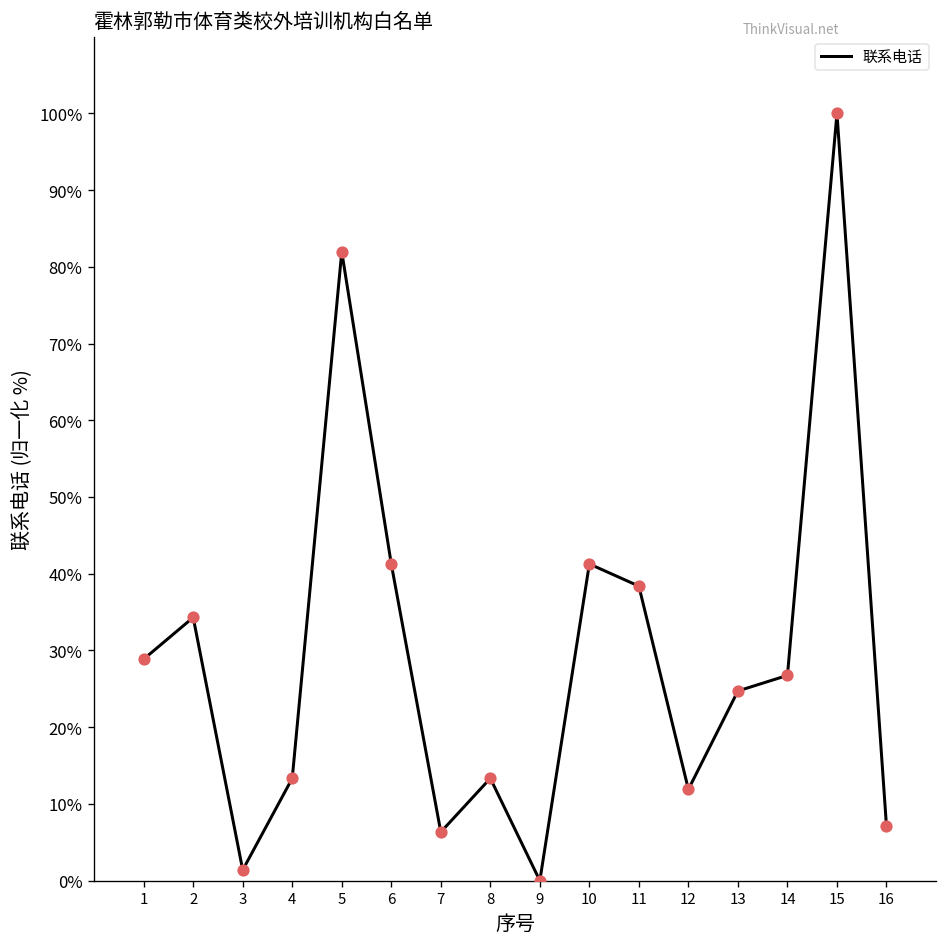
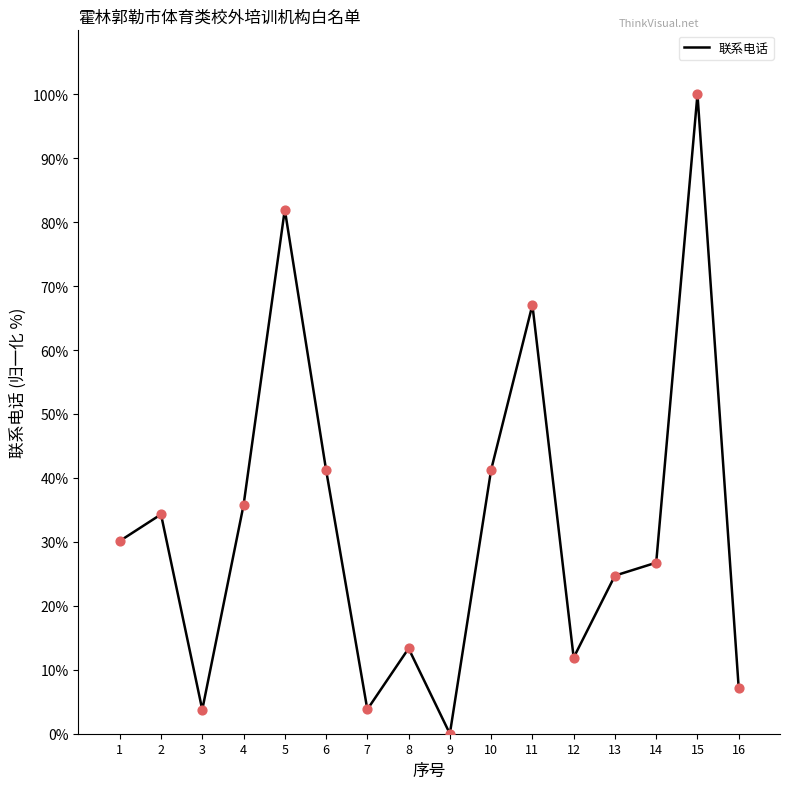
1: 29% -> 30%
3: 1% -> 4%
4: 13% -> 36%
7: 6% -> 4%
11: 38% -> 67%
